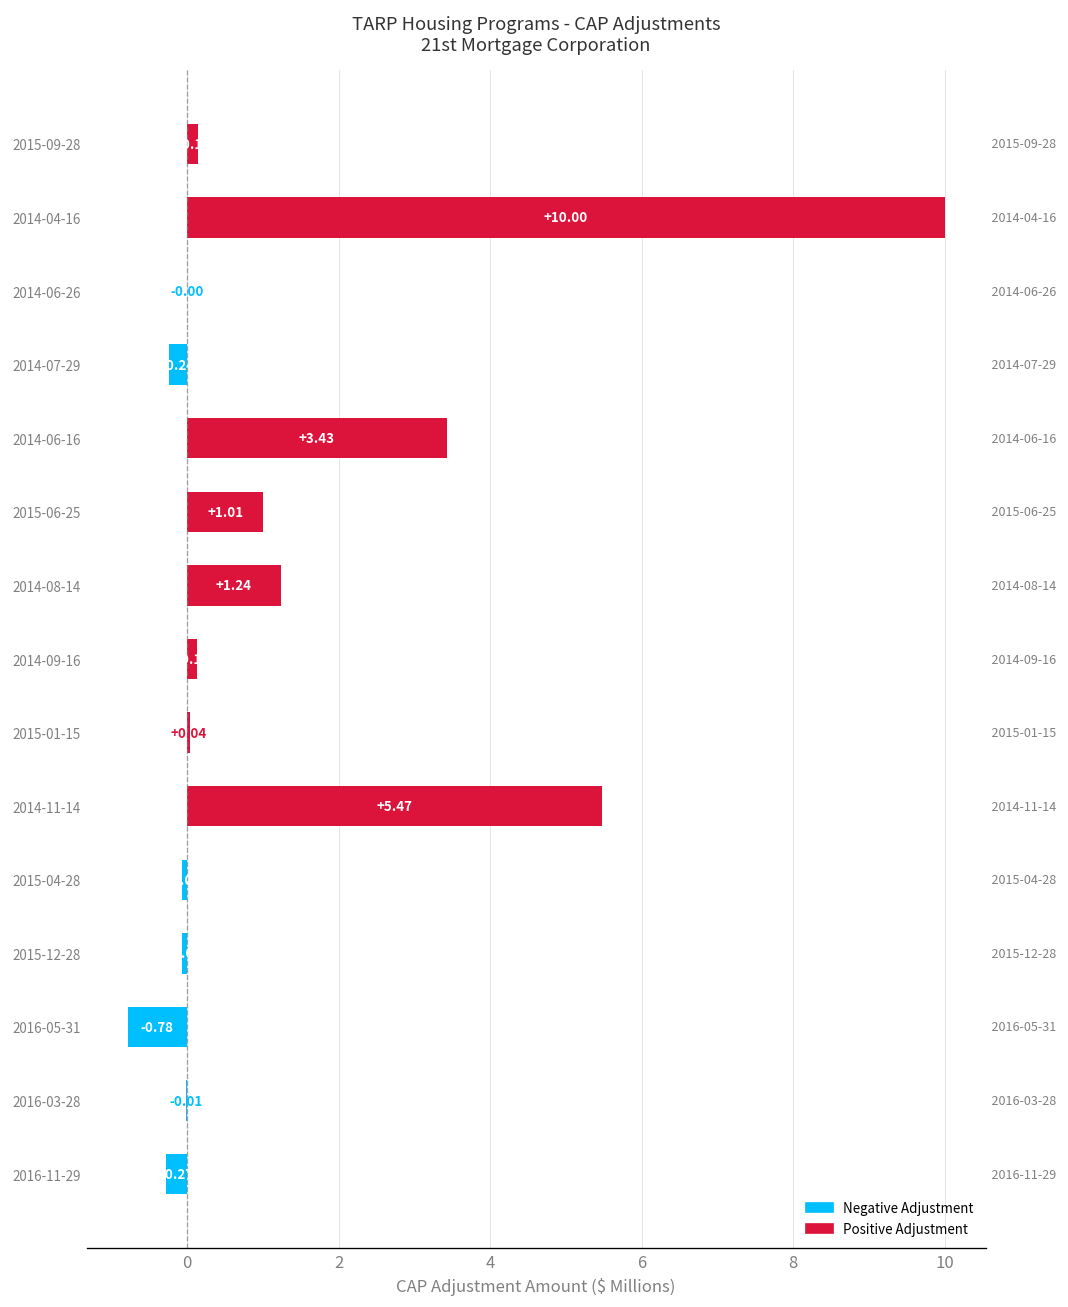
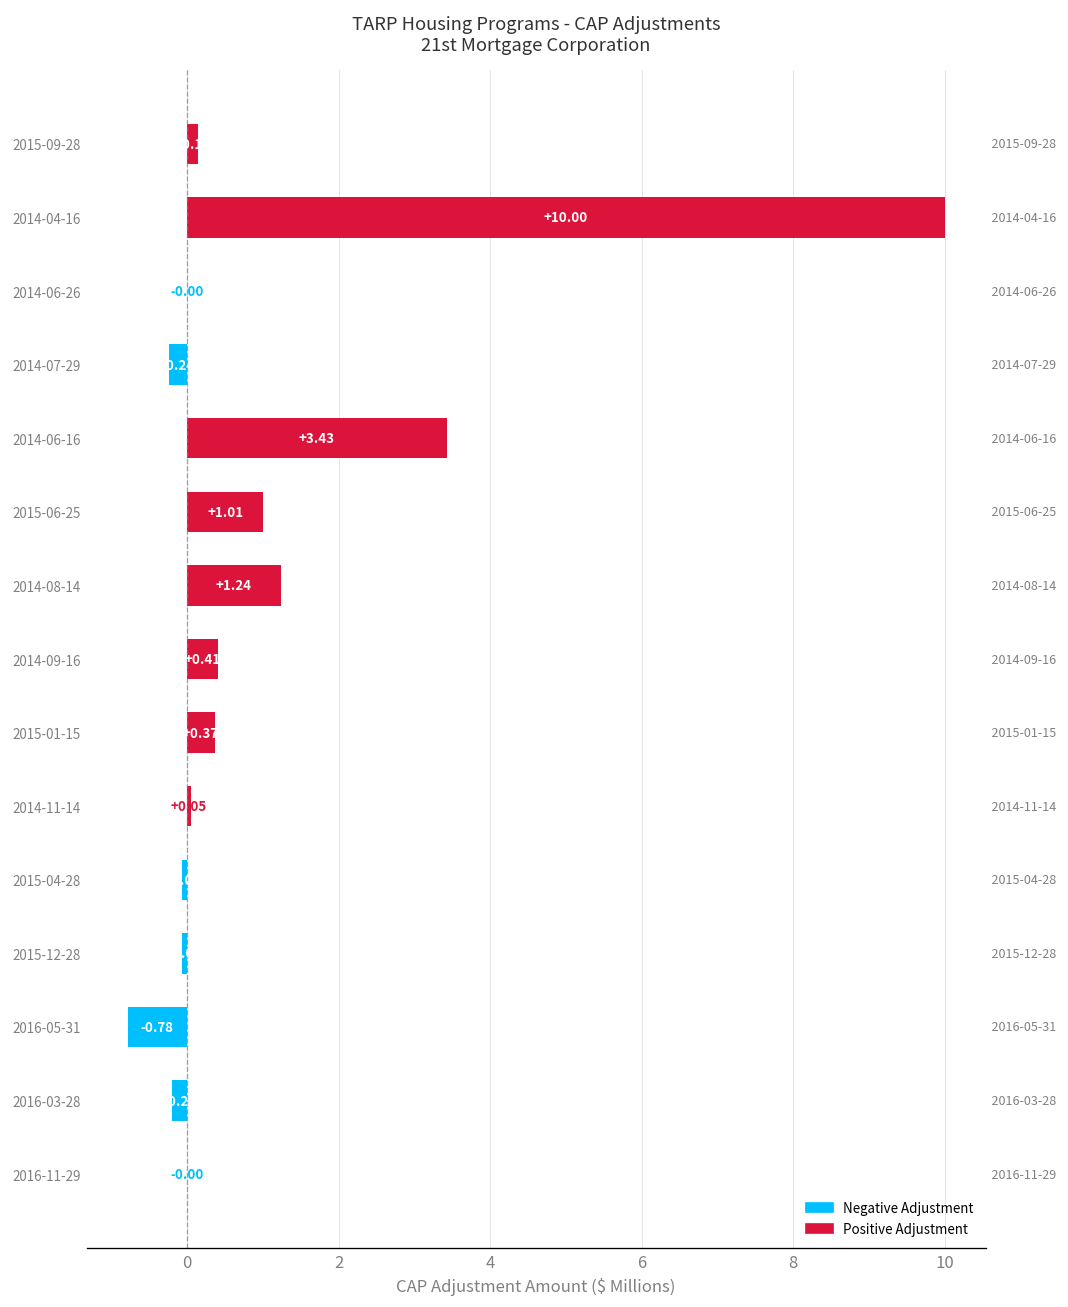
2014-09-16: 0.1 -> 0.4
2015-01-15: +0.04 -> +0.37
2014-11-14: +5.47 -> +0.05
2016-03-28: 0.0 -> -0.2
2016-11-29: -0.27 -> -0.00
